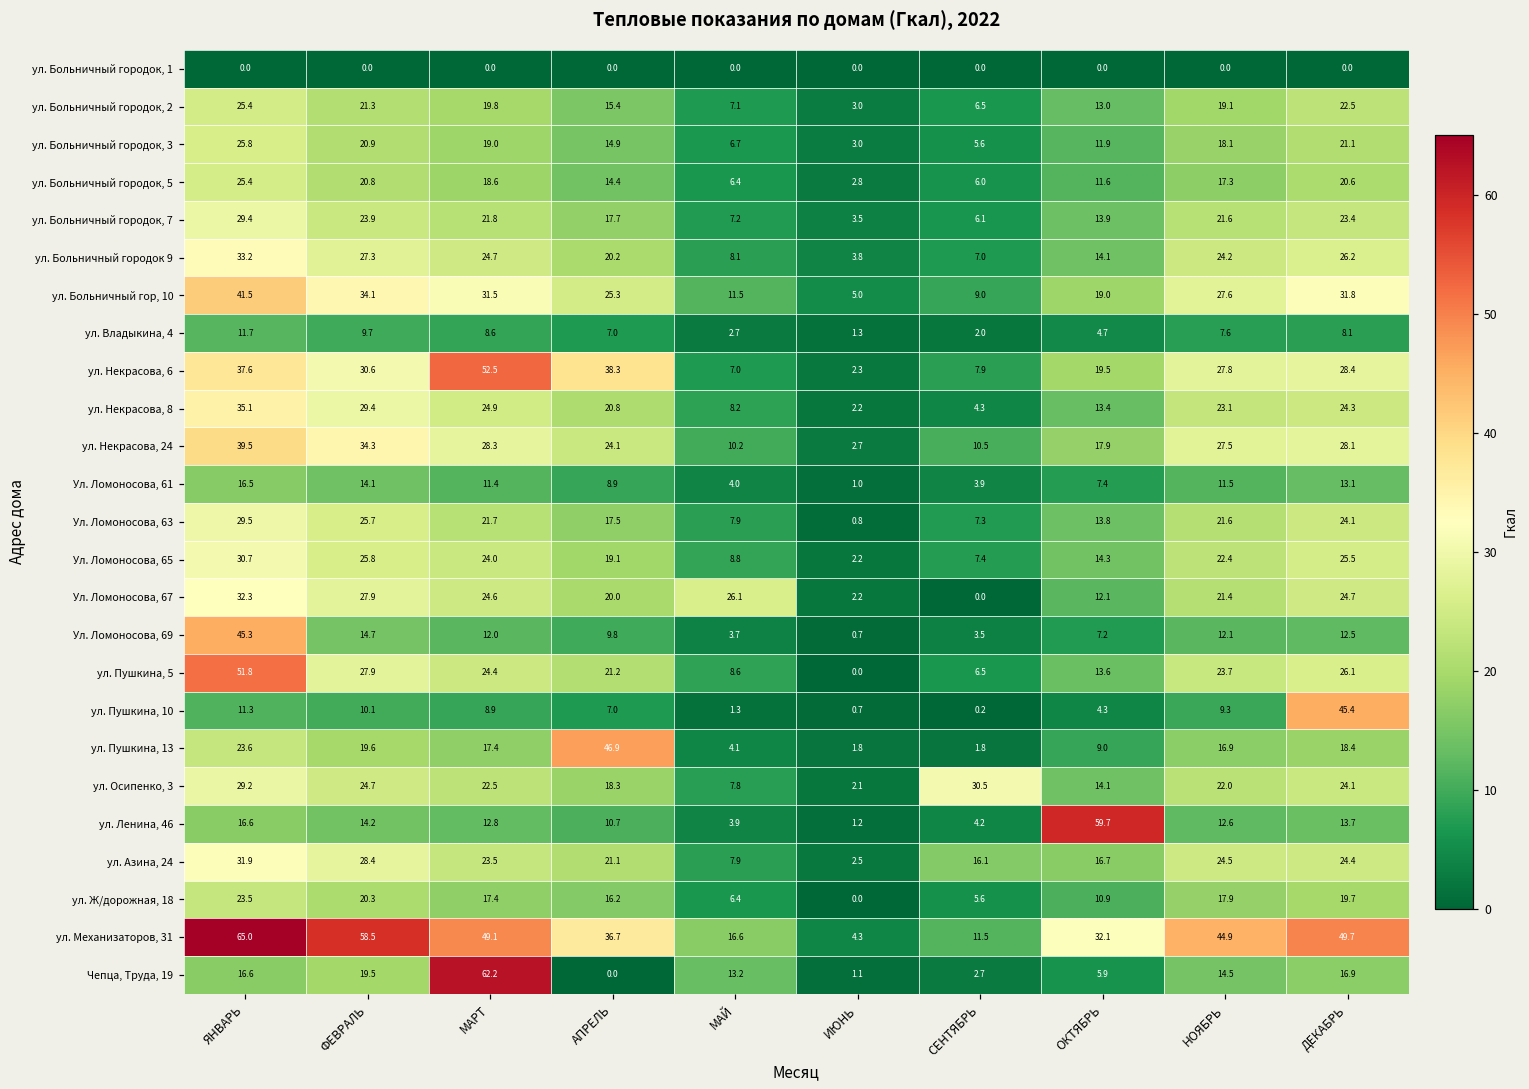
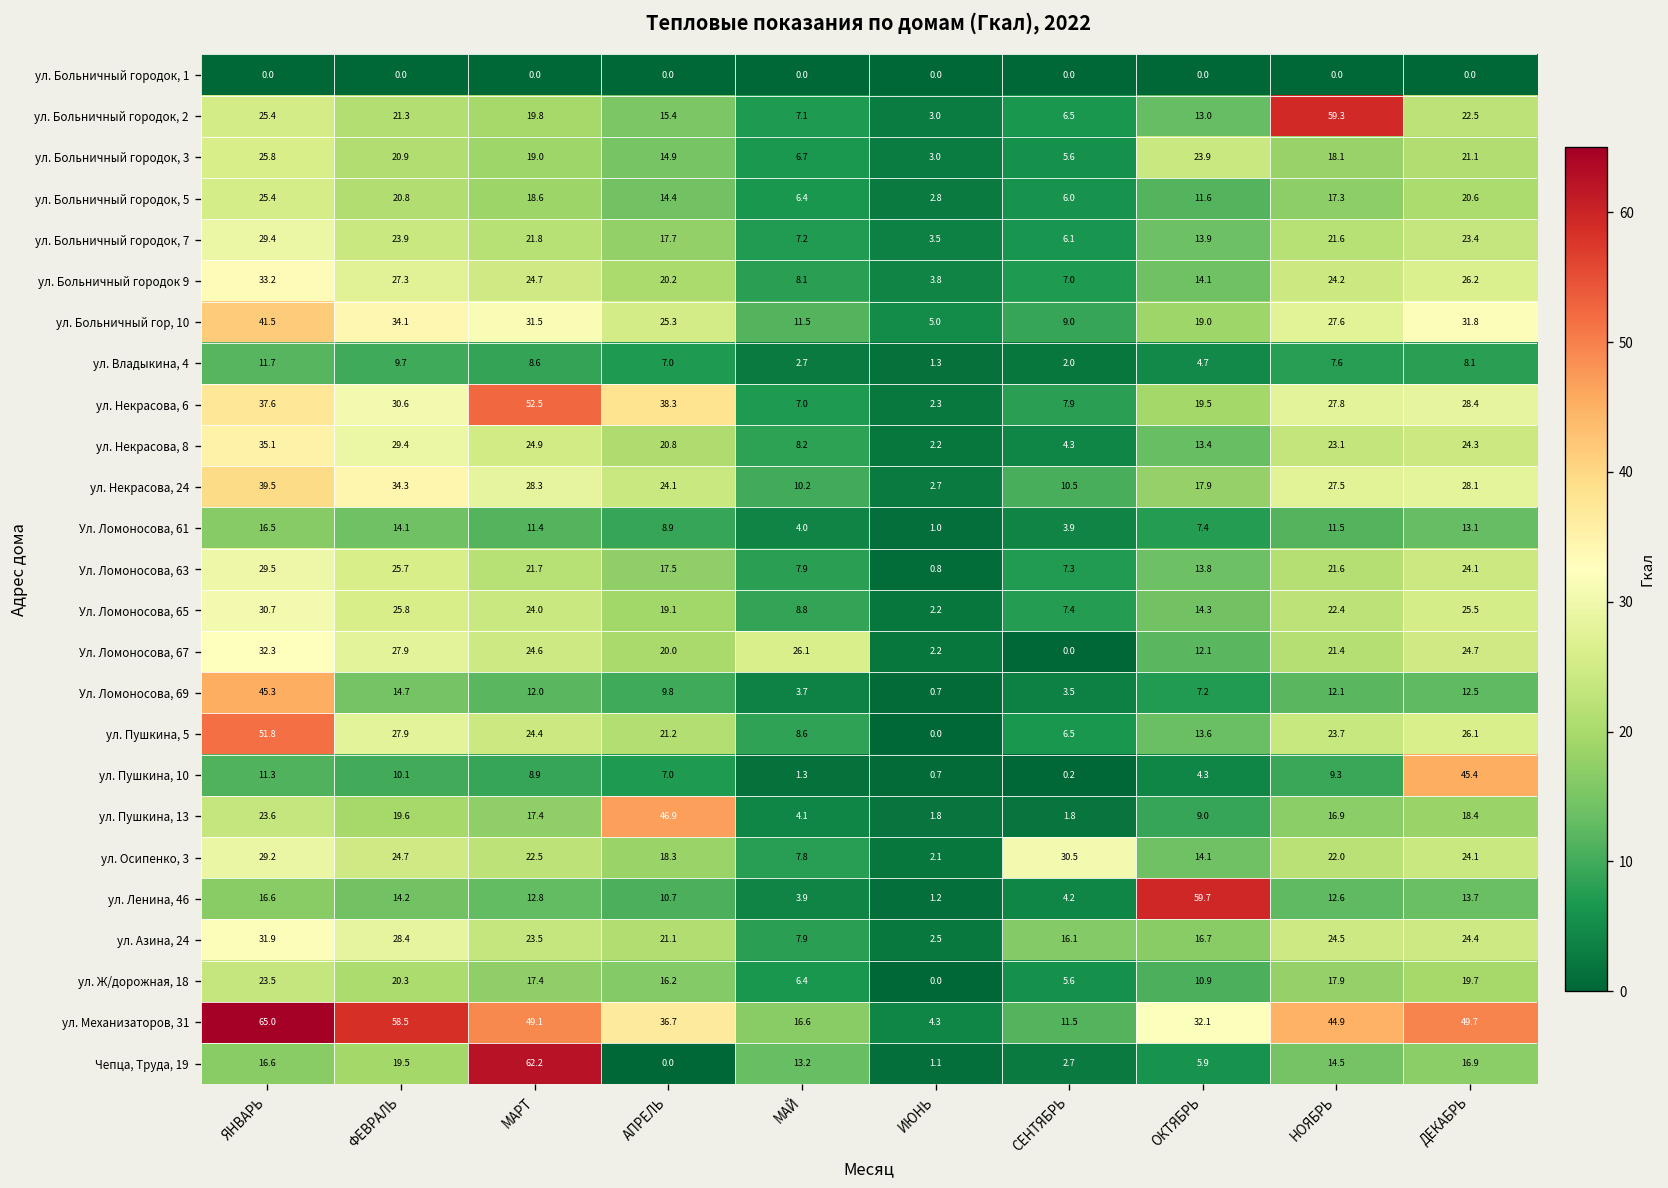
ул. Больничный городок, 2, НОЯБРЬ: 19.1 -> 59.3
ул. Больничный городок, 3, ОКТЯБРЬ: 11.9 -> 23.9
